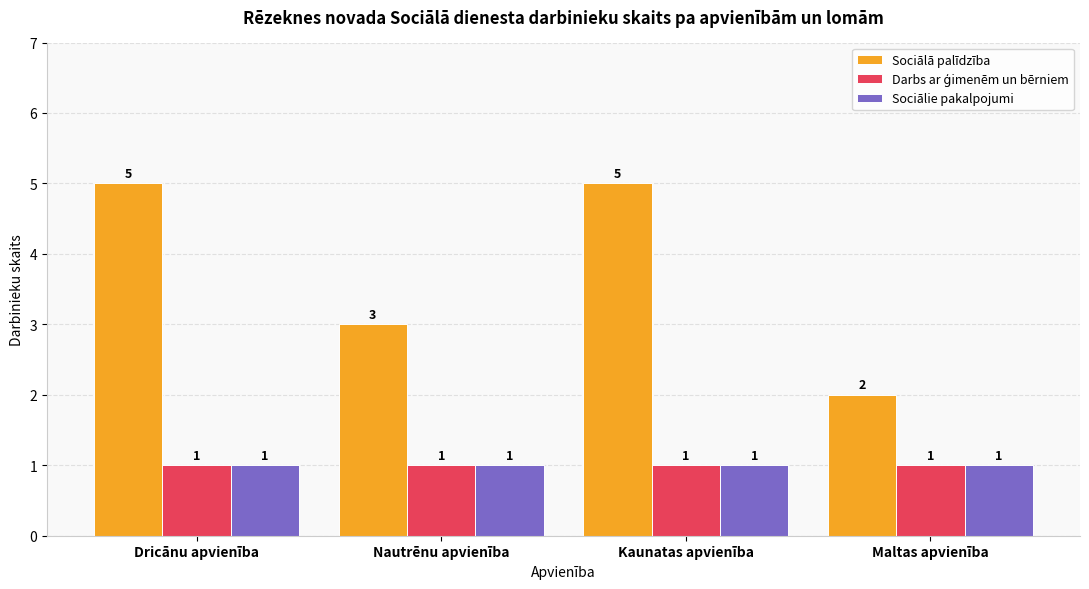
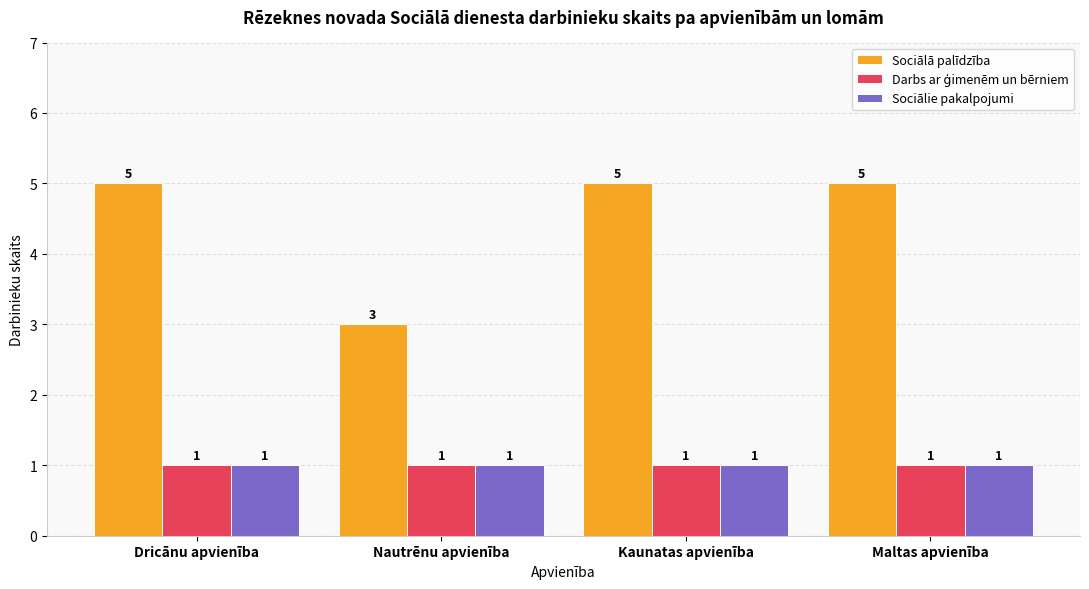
Sociālā palīdzība, Maltas apvienība: 2 -> 5
